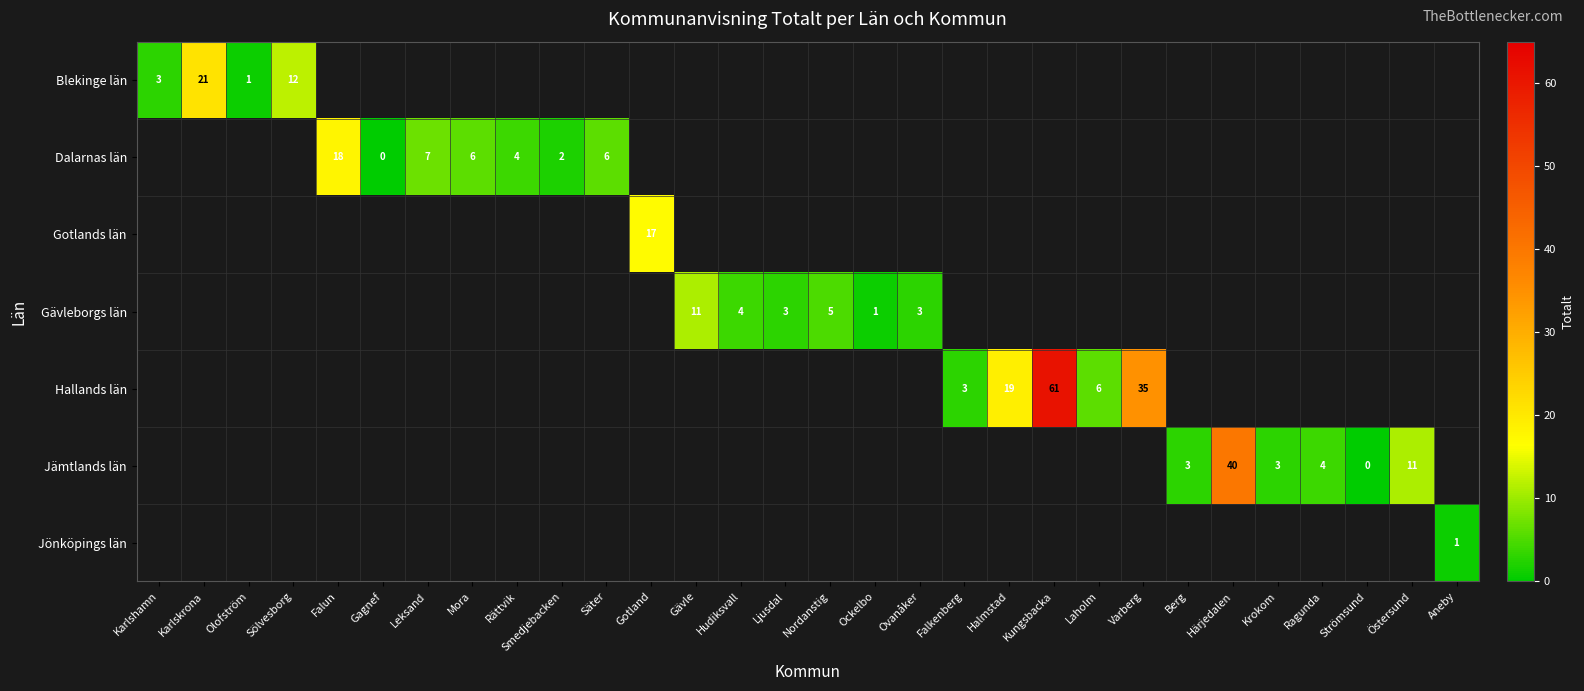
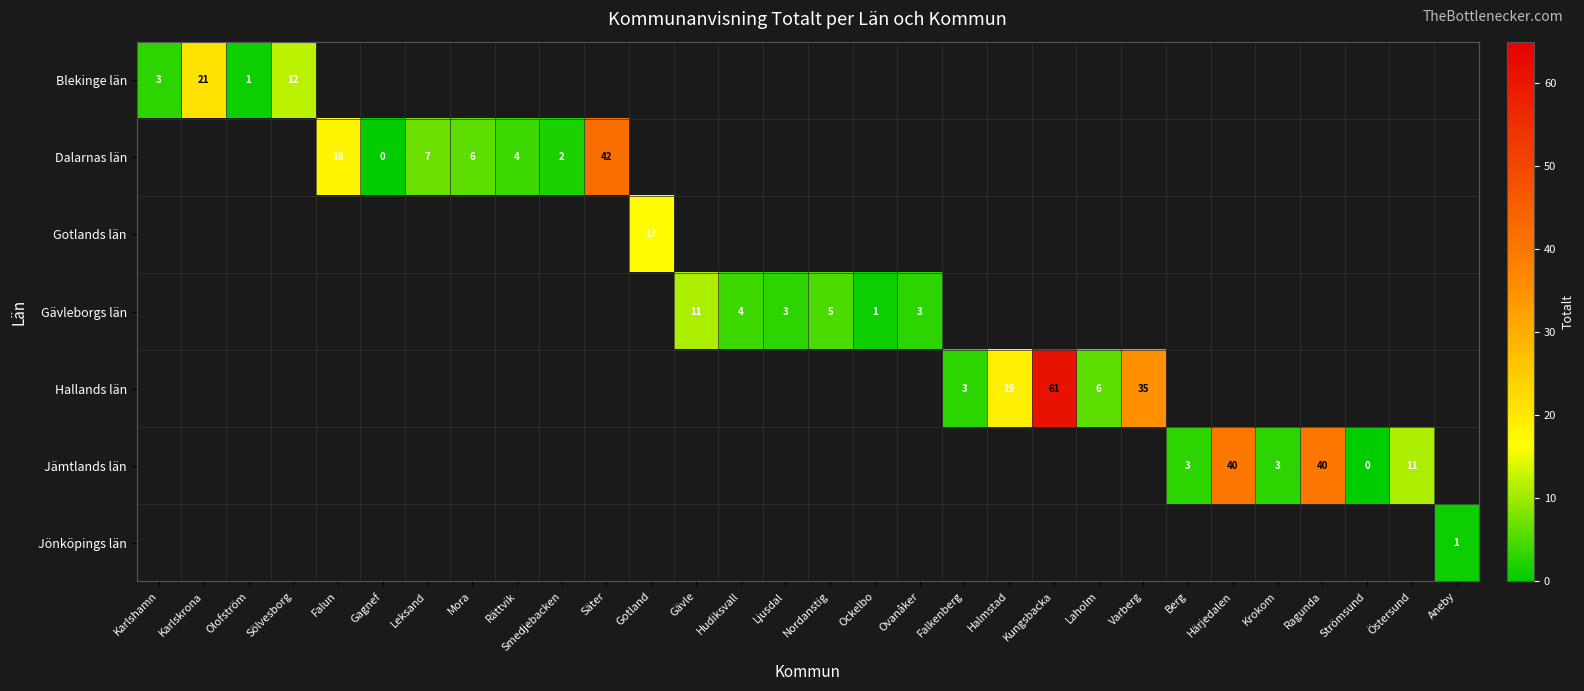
Dalarnas län, Säter: 6 -> 42
Jämtlands län, Ragunda: 4 -> 40
